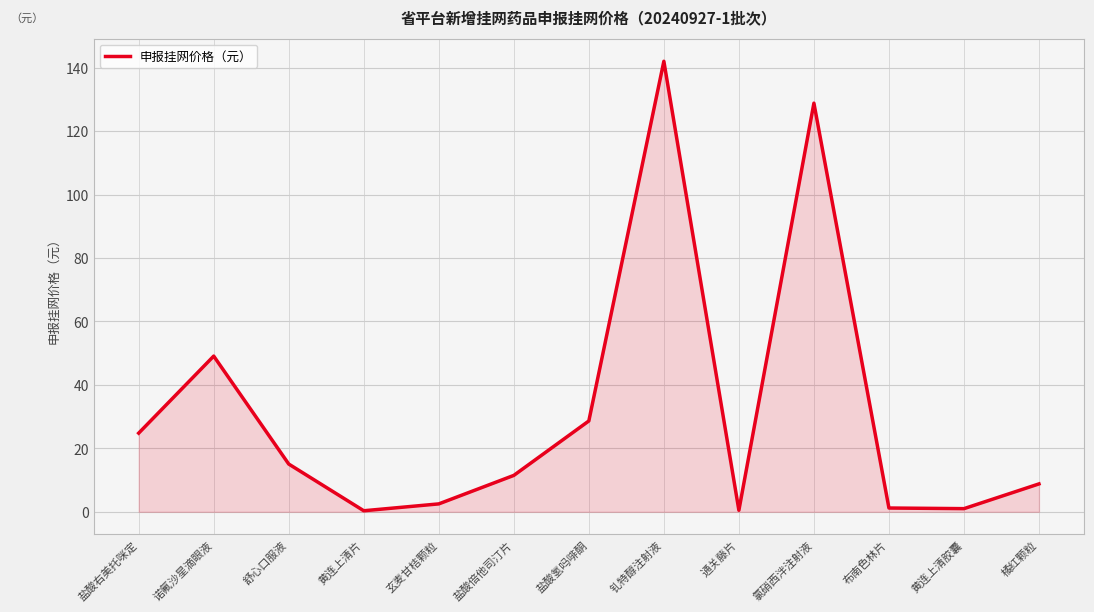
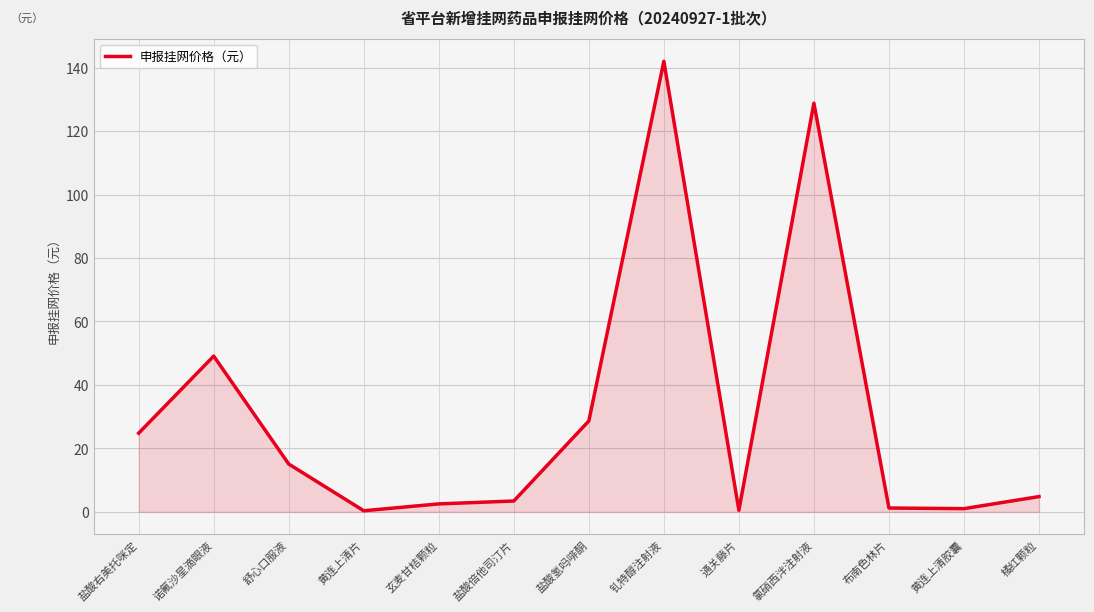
盐酸倍他司汀片: 11 -> 3
橘红颗粒: 9 -> 5
